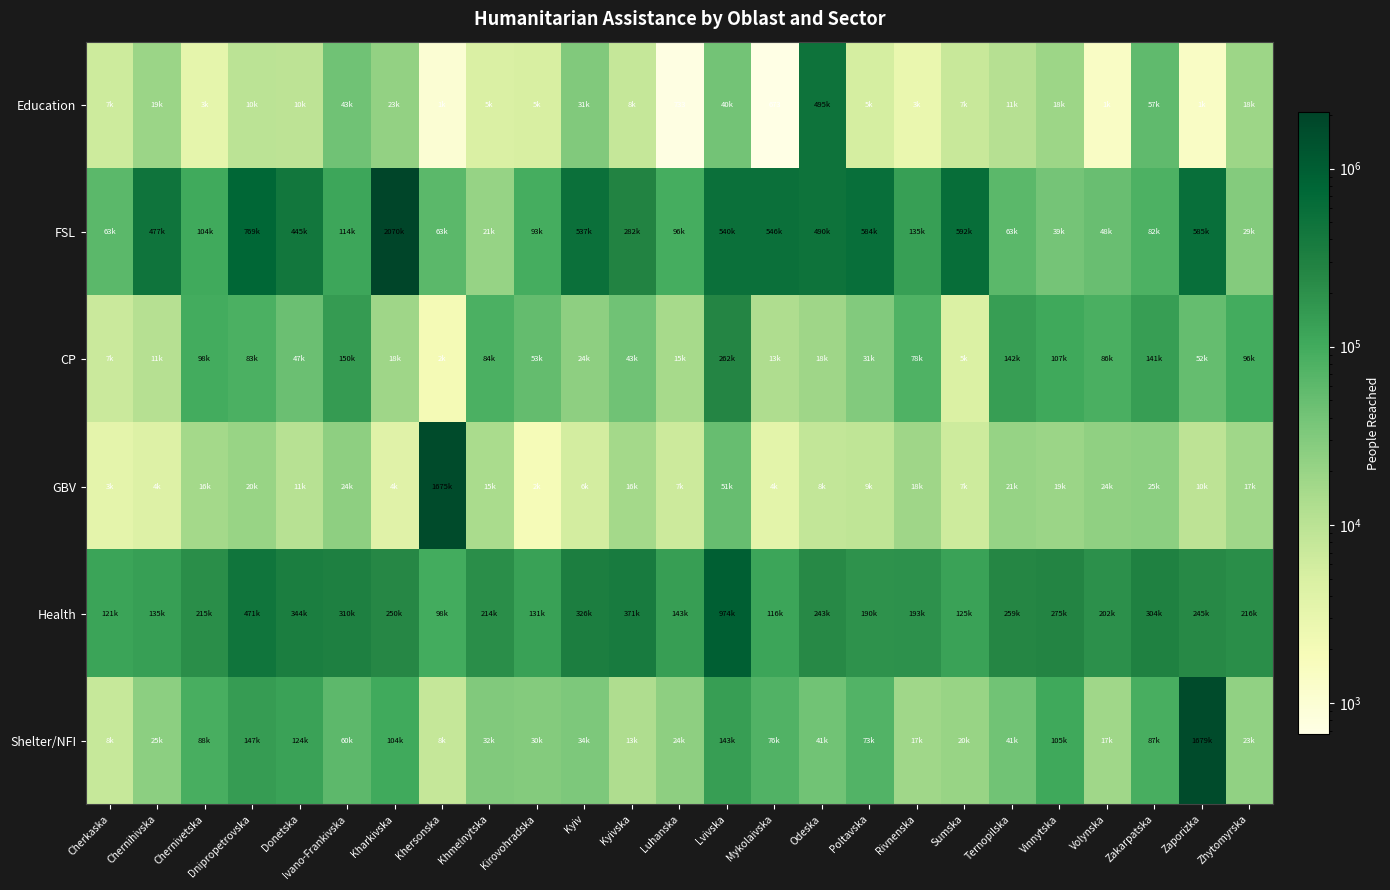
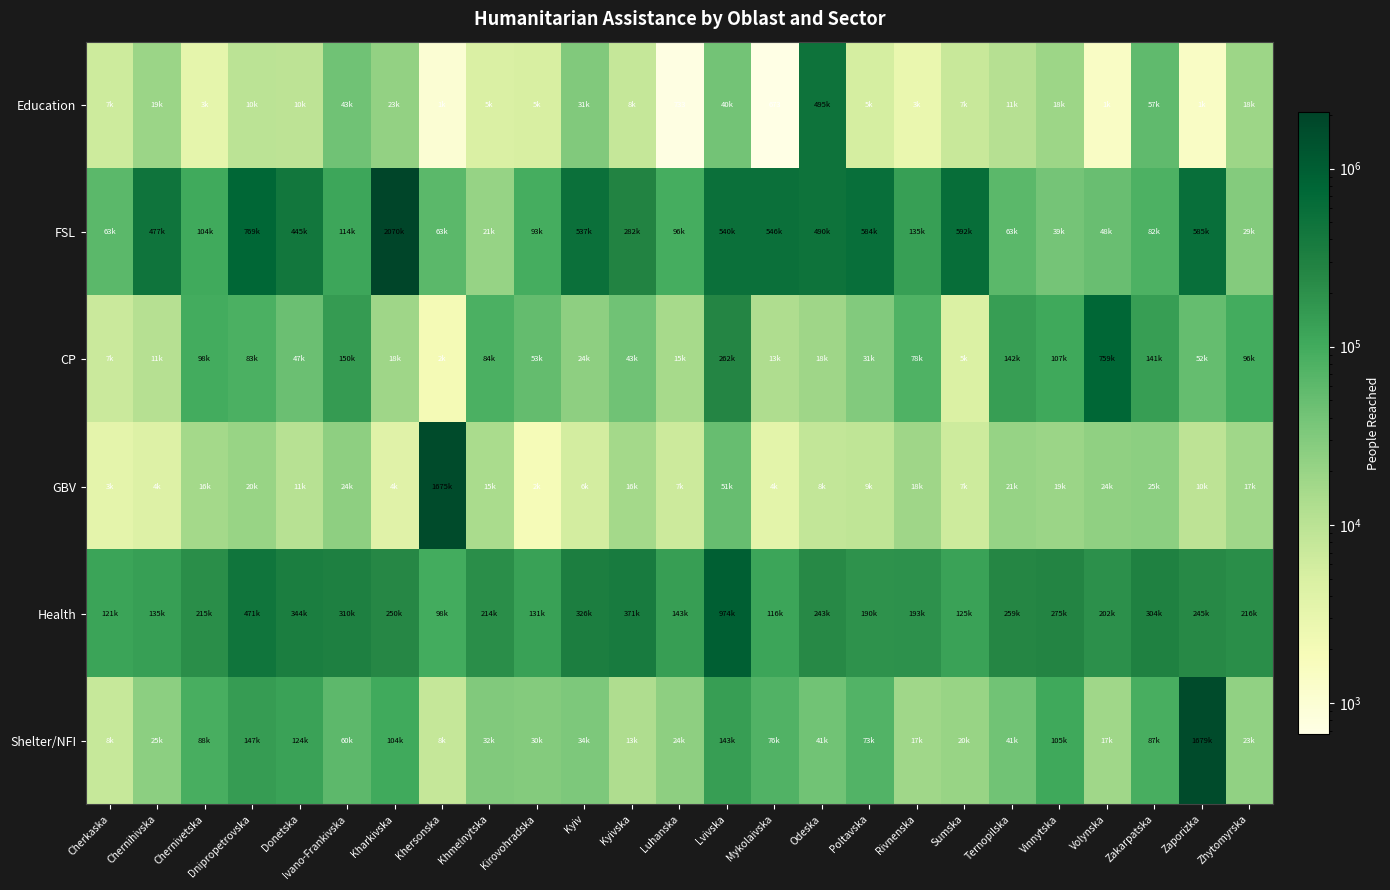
CP, Volynska: 86k -> 759k
